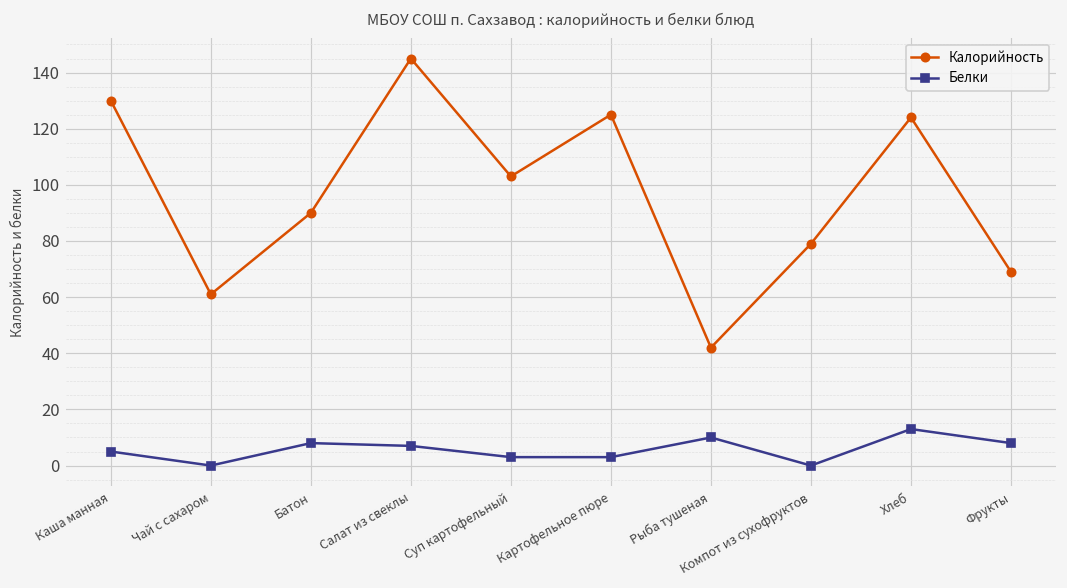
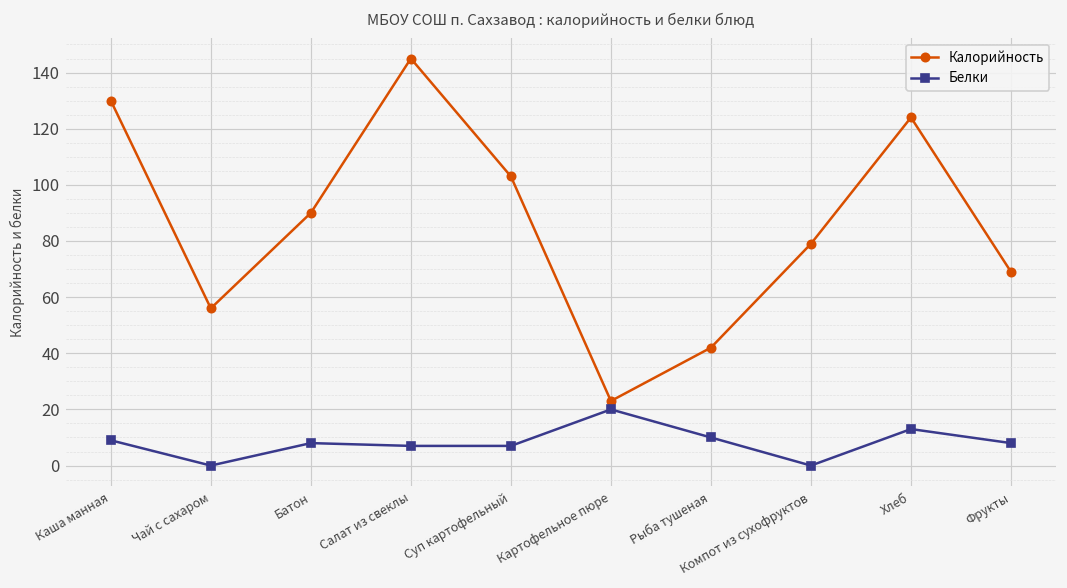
Белки, Каша манная: 5 -> 9
Калорийность, Чай с сахаром: 61 -> 56
Белки, Суп картофельный: 3 -> 7
Калорийность, Картофельное пюре: 125 -> 23
Белки, Картофельное пюре: 3 -> 20
